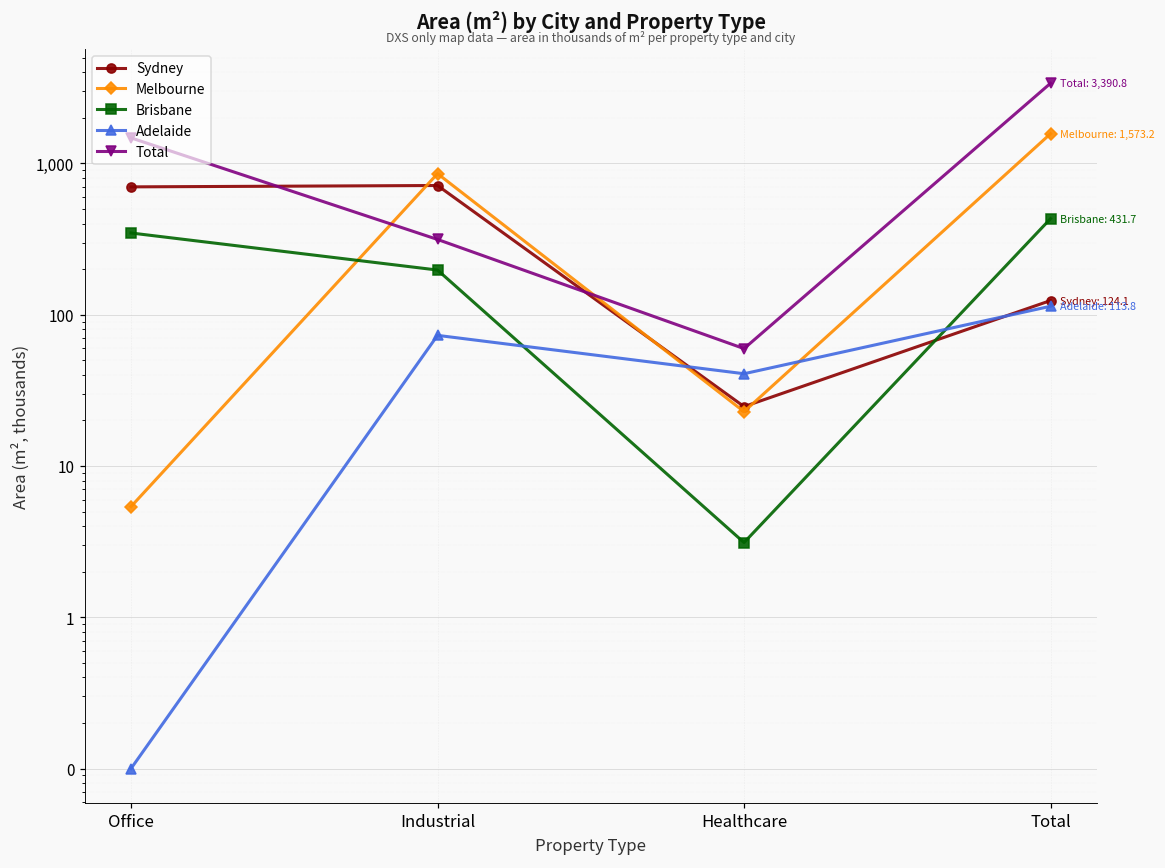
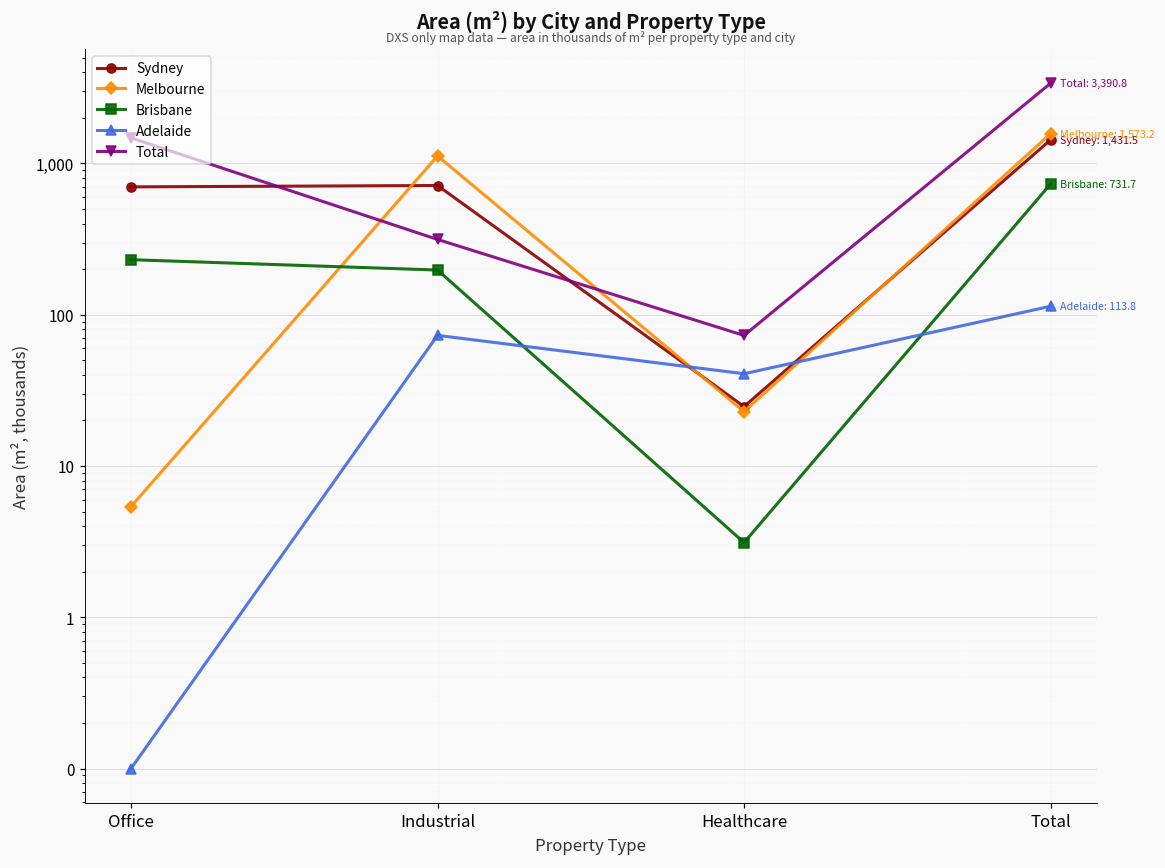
Brisbane, Office: 350 -> 230
Melbourne, Industrial: 900 -> 1,100
Total, Healthcare: 60 -> 70
Sydney, Total: 124.1 -> 1,431.5
Brisbane, Total: 431.7 -> 731.7
